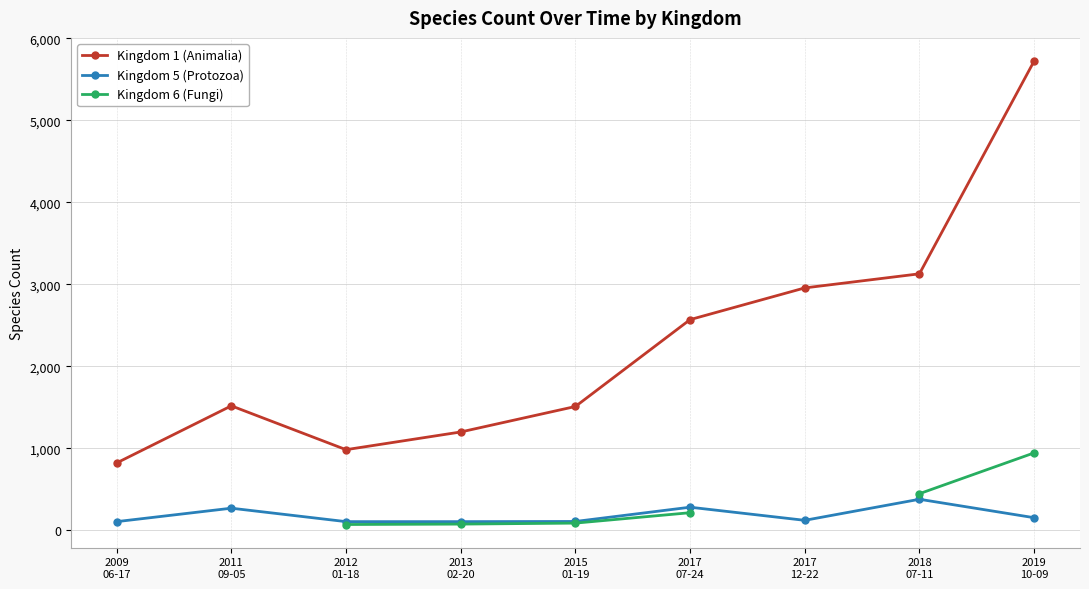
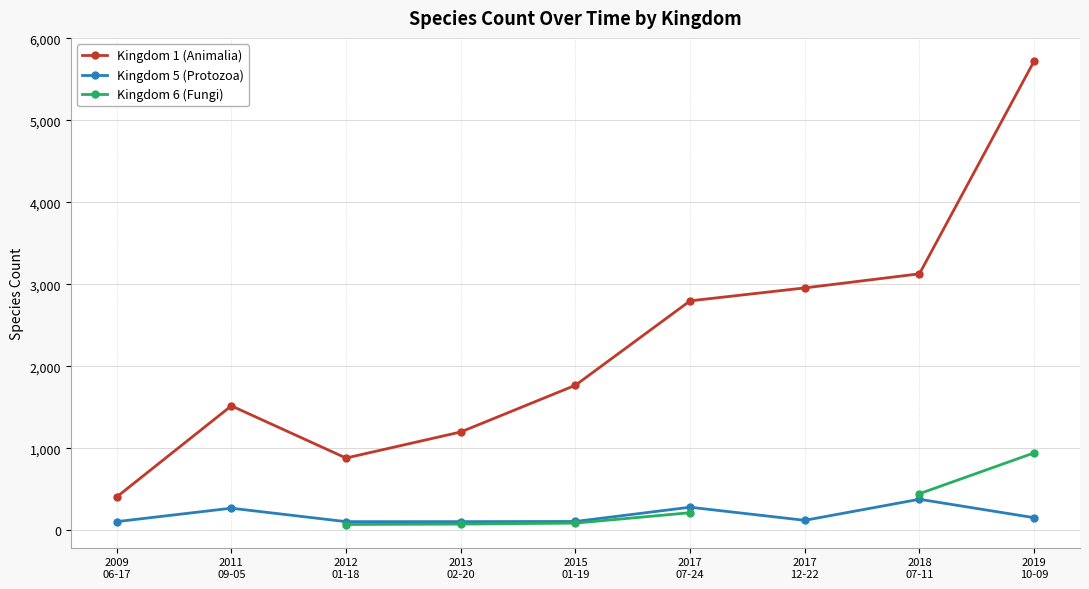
Kingdom 1 (Animalia), 2009 06-17: 800 -> 400
Kingdom 1 (Animalia), 2012 01-18: 1,000 -> 900
Kingdom 1 (Animalia), 2015 01-19: 1,500 -> 1,800
Kingdom 1 (Animalia), 2017 07-24: 2,600 -> 2,800
